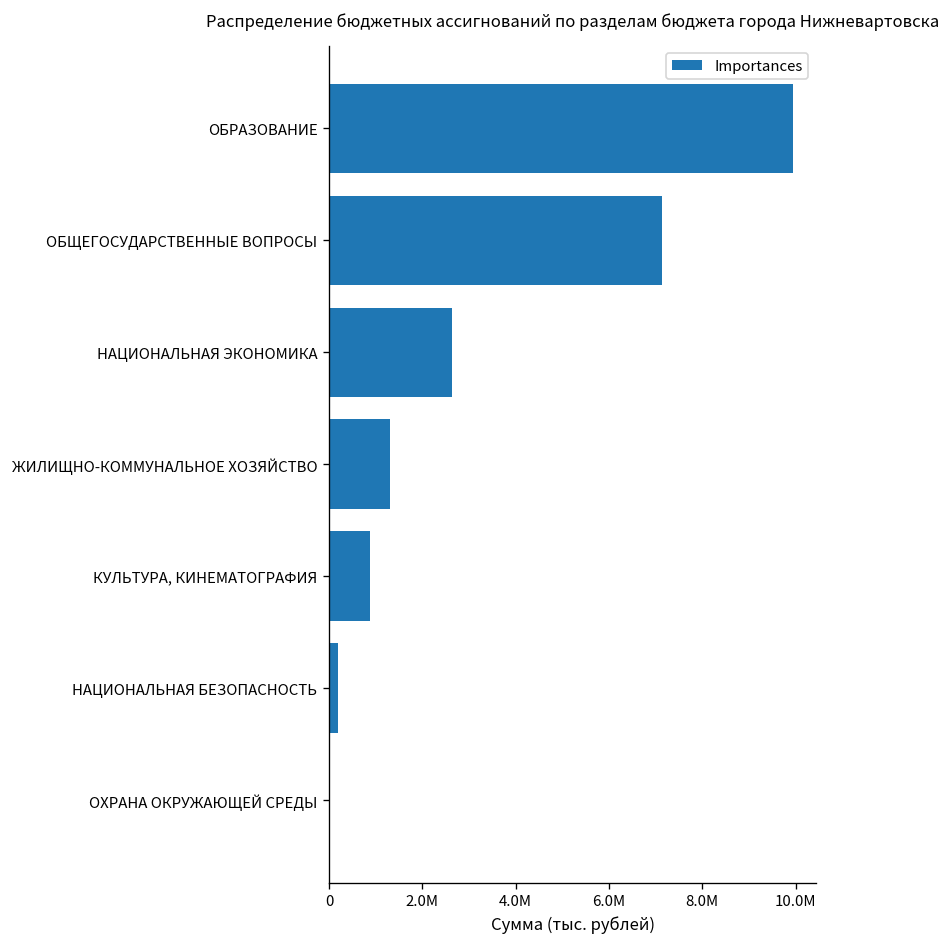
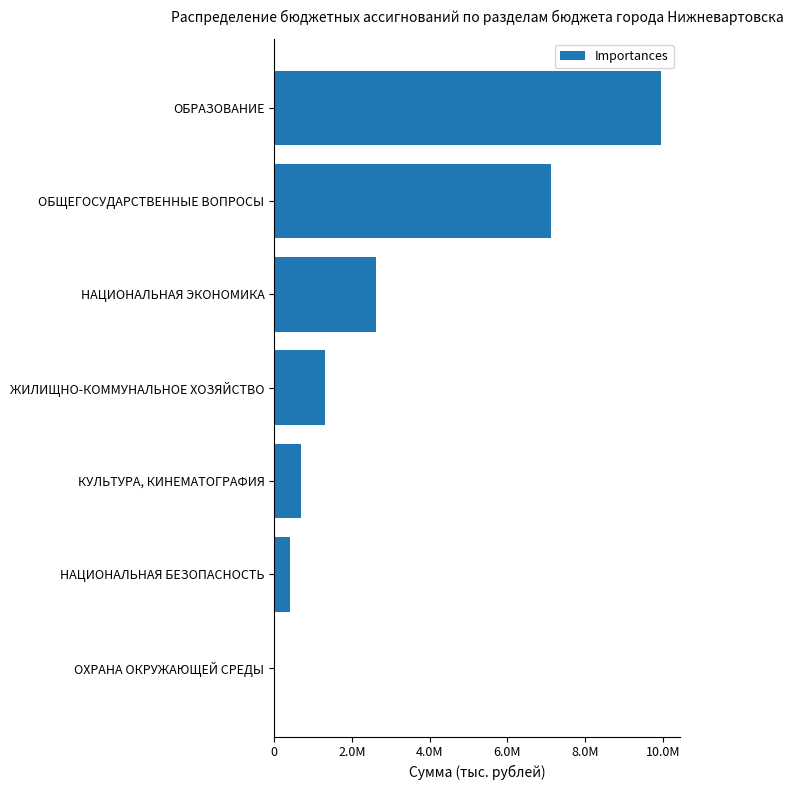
КУЛЬТУРА, КИНЕМАТОГРАФИЯ: 900000 -> 700000
НАЦИОНАЛЬНАЯ БЕЗОПАСНОСТЬ: 200000 -> 400000
